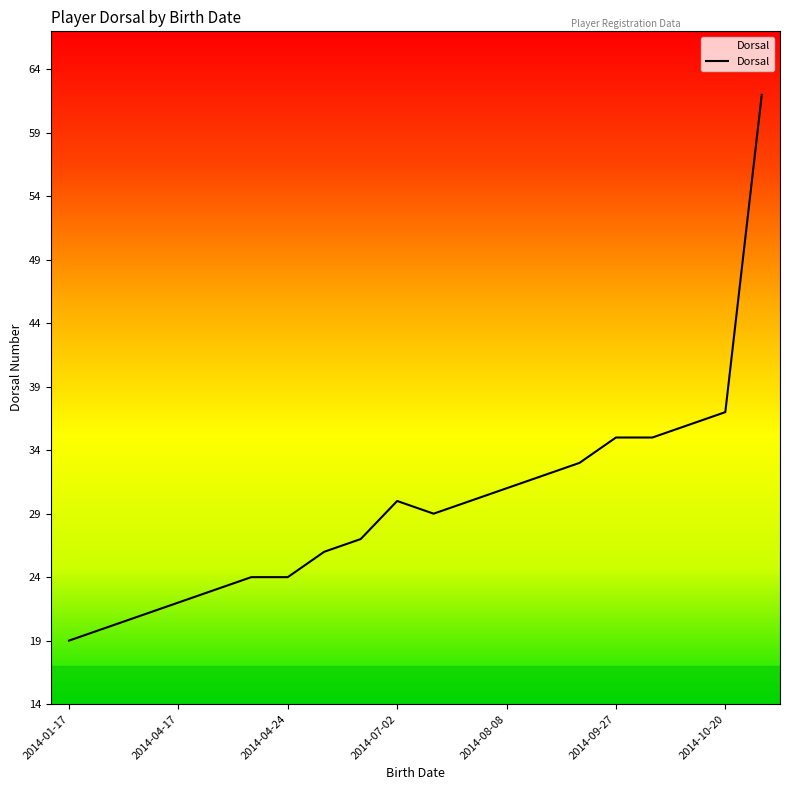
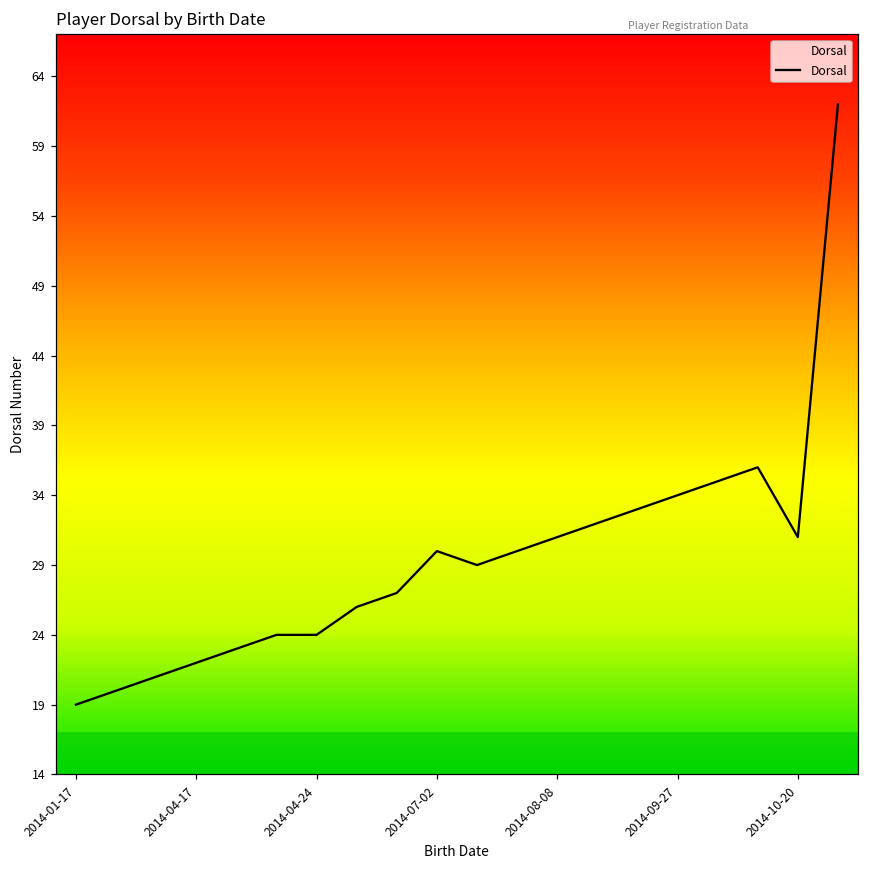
2014-09-27: 35 -> 34
2014-10-20: 37 -> 31
